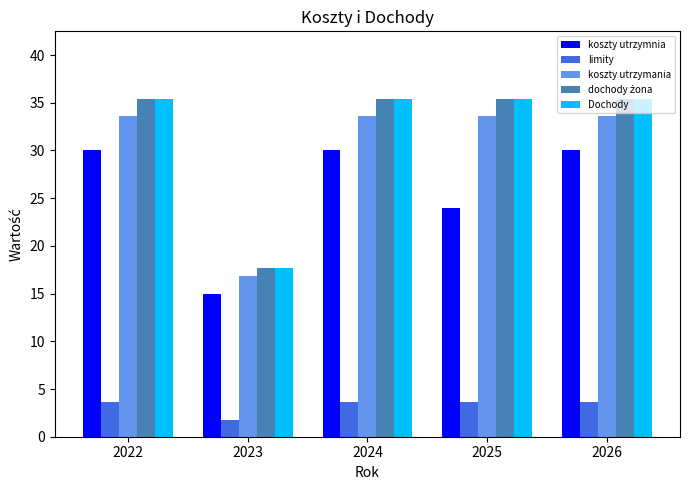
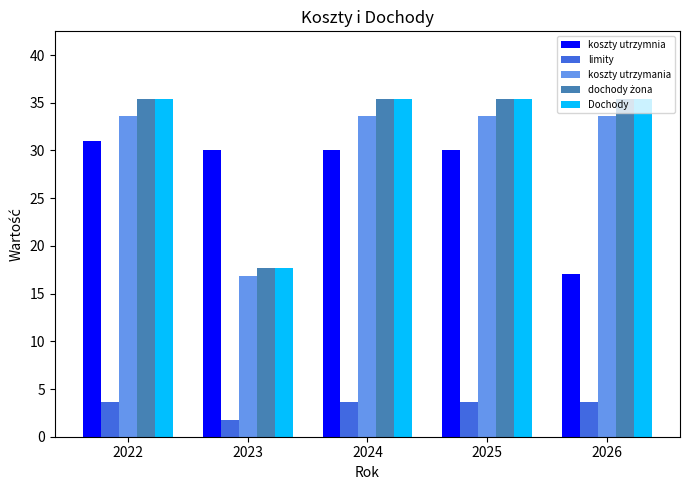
koszty utrzymnia, 2022: 30 -> 31
koszty utrzymnia, 2023: 15 -> 30
koszty utrzymnia, 2025: 24 -> 30
koszty utrzymnia, 2026: 30 -> 17
